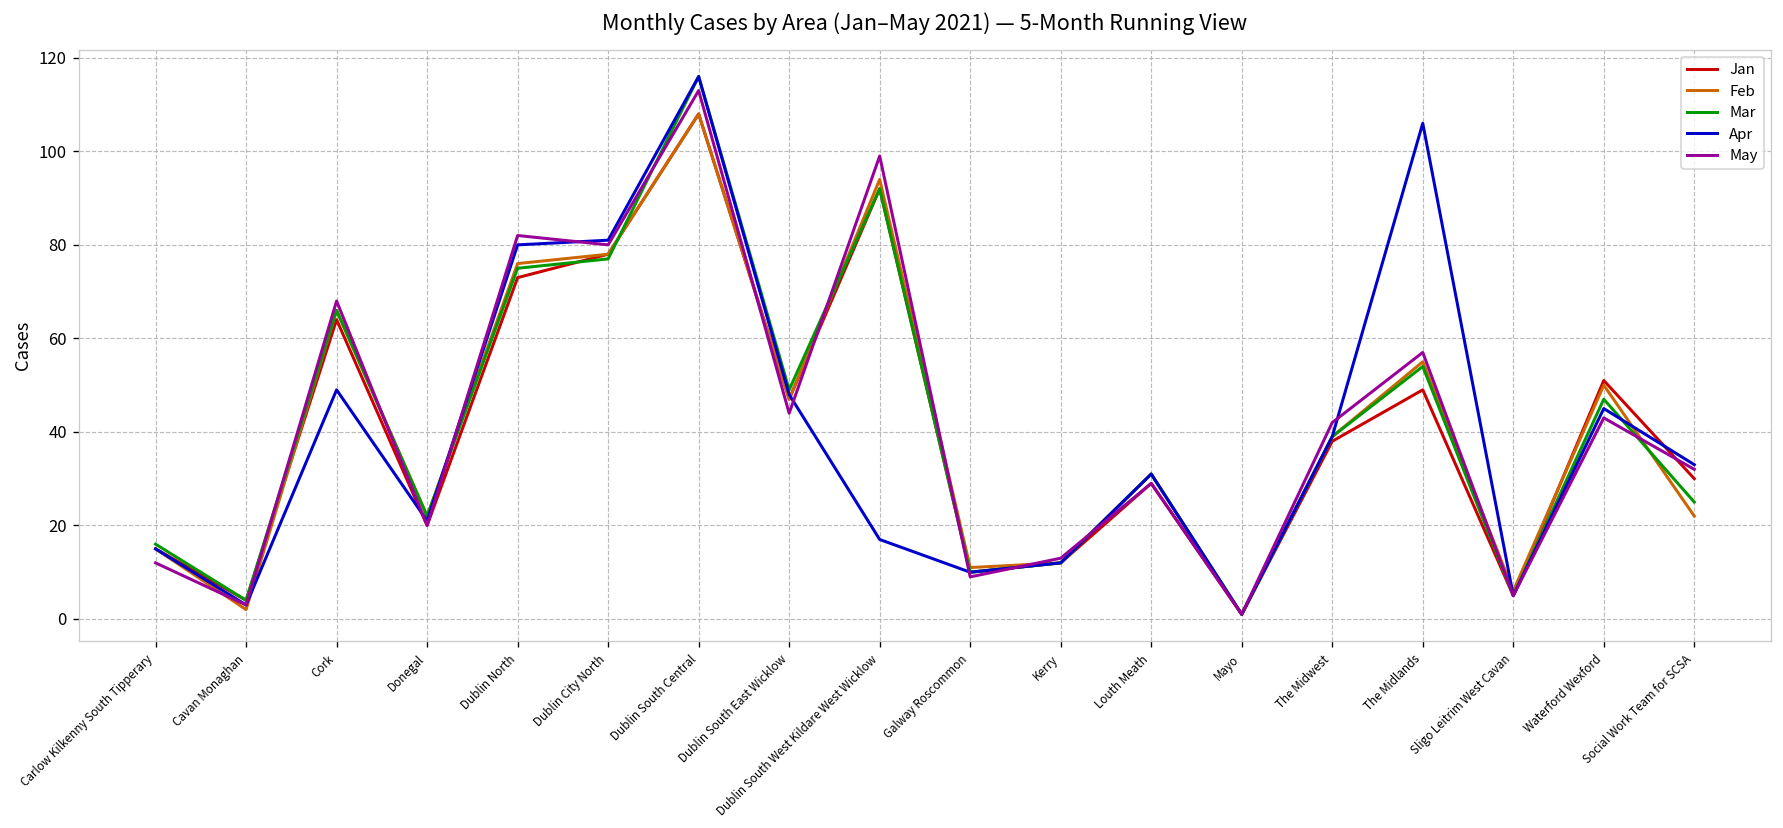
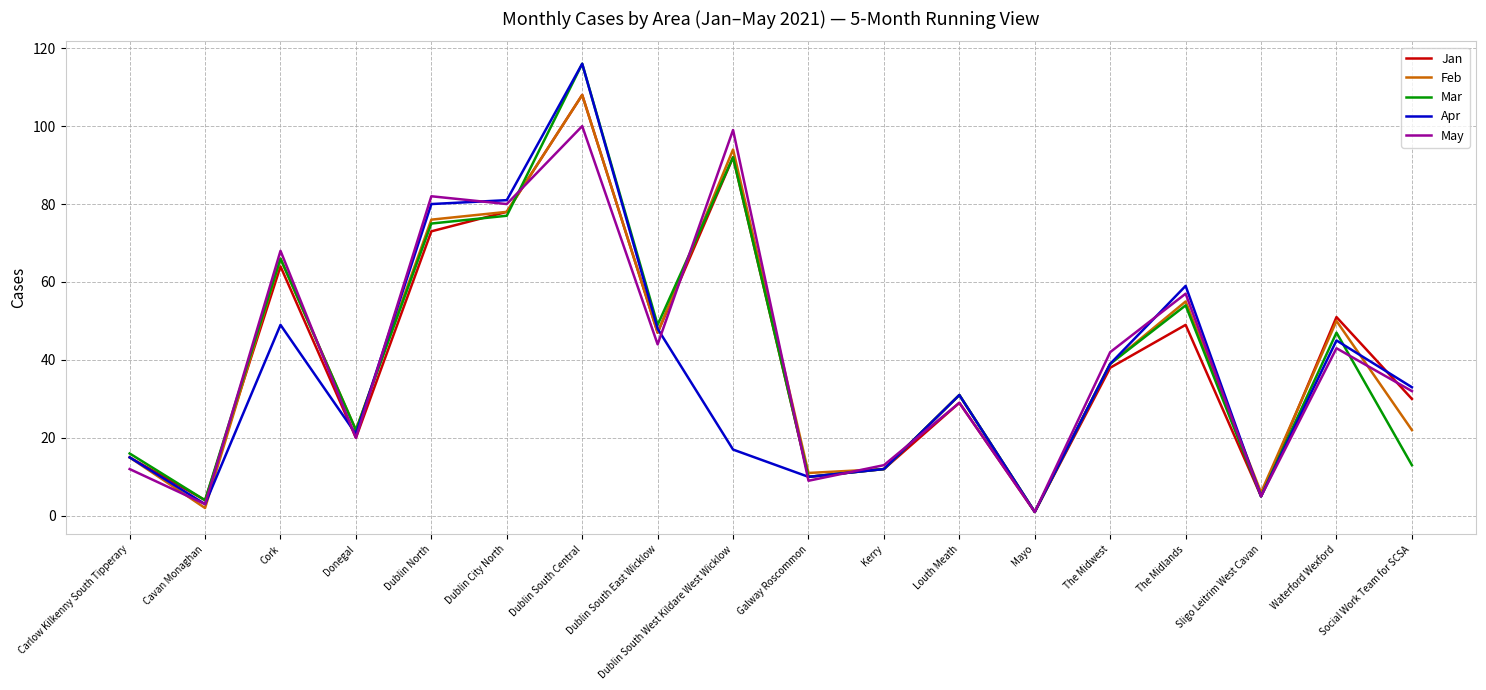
May, Dublin South Central: 113 -> 100
Apr, The Midlands: 106 -> 59
Mar, Social Work Team for SCSA: 25 -> 13
